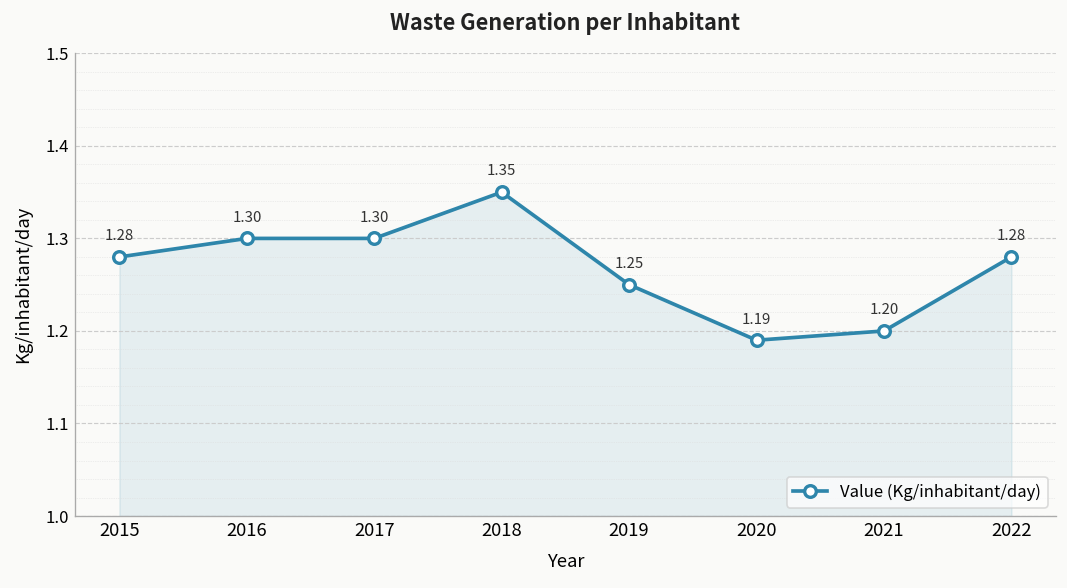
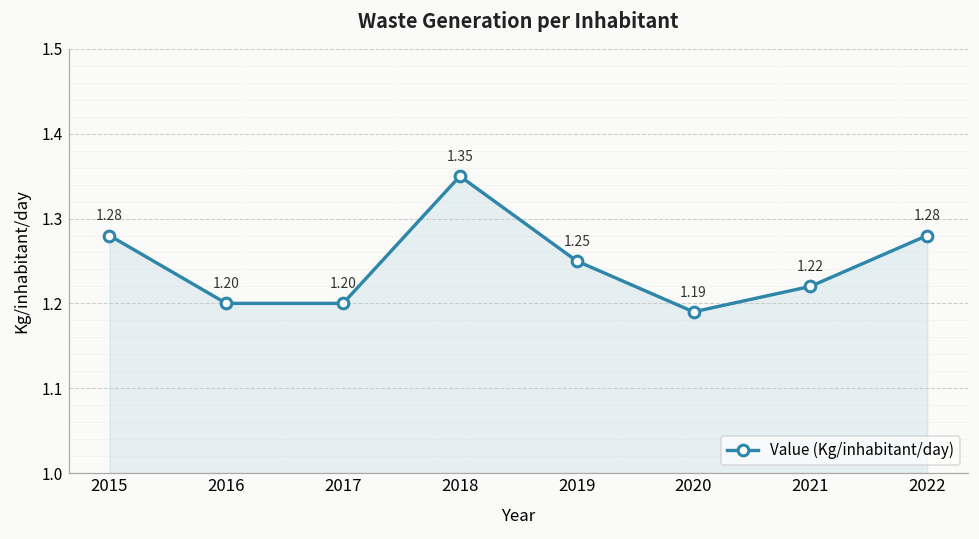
2016: 1.30 -> 1.20
2017: 1.30 -> 1.20
2021: 1.20 -> 1.22
